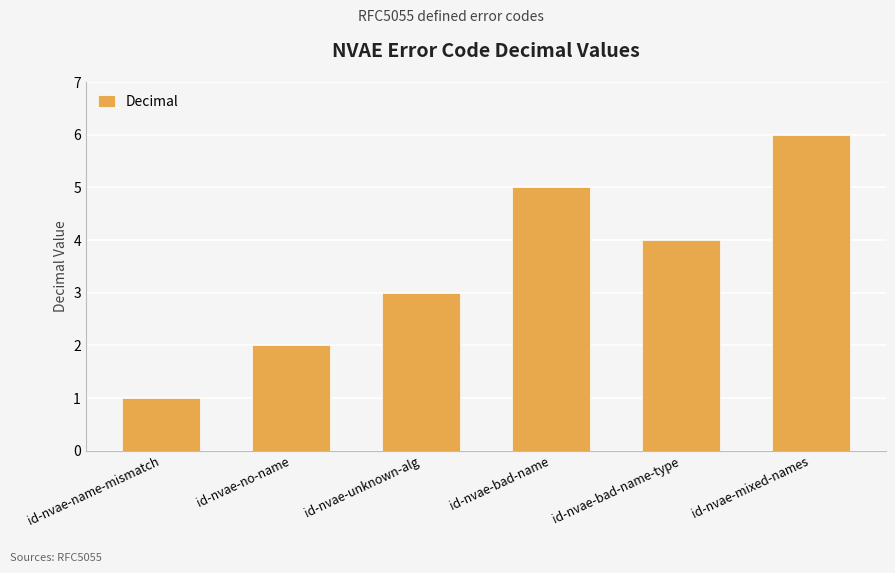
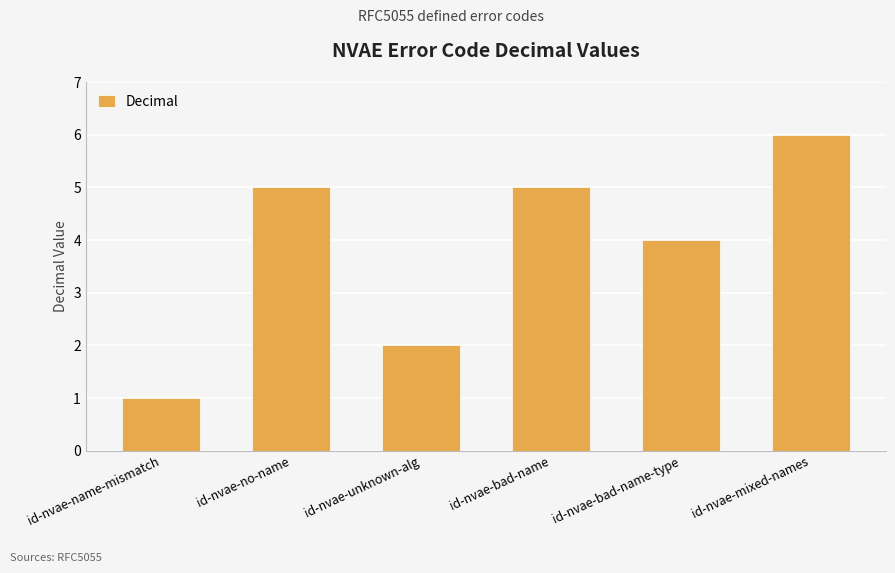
id-nvae-no-name: 2 -> 5
id-nvae-unknown-alg: 3 -> 2
